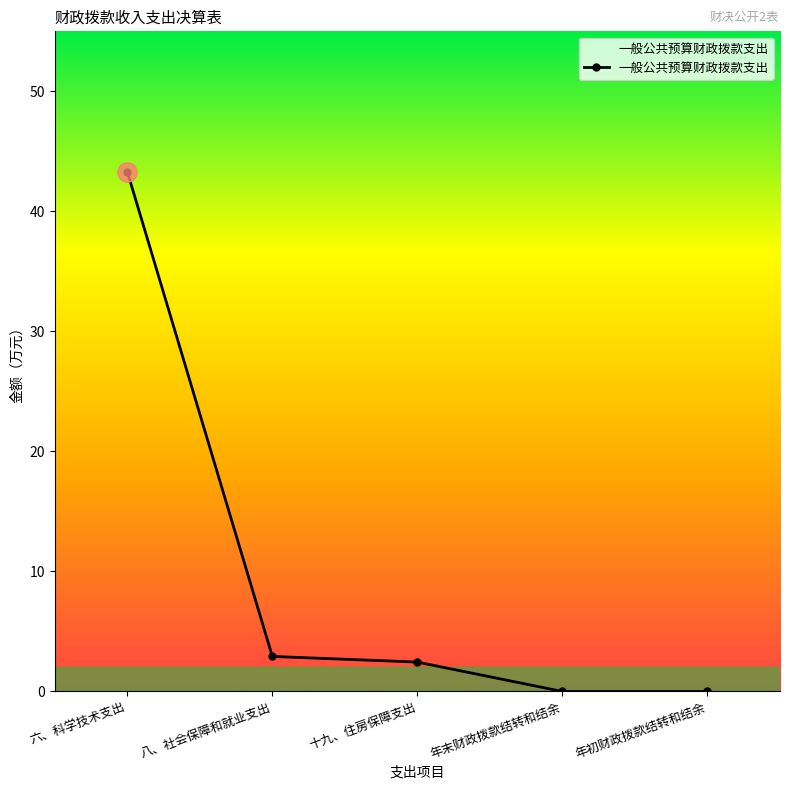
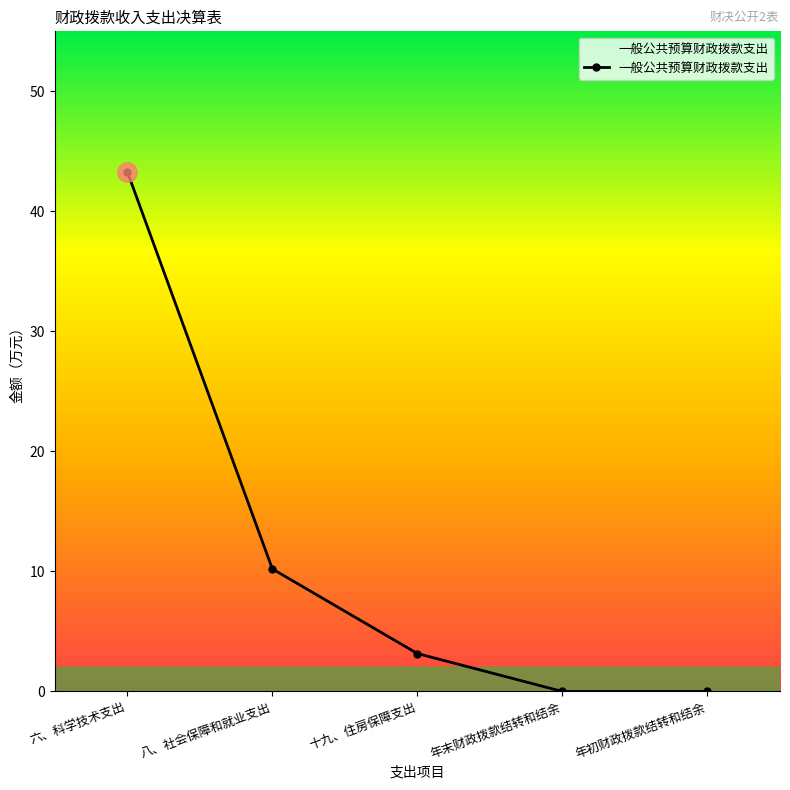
一般公共预算财政拨款支出, 八、社会保障和就业支出: 2.9 -> 10.2
一般公共预算财政拨款支出, 十九、住房保障支出: 2.5 -> 3.2
